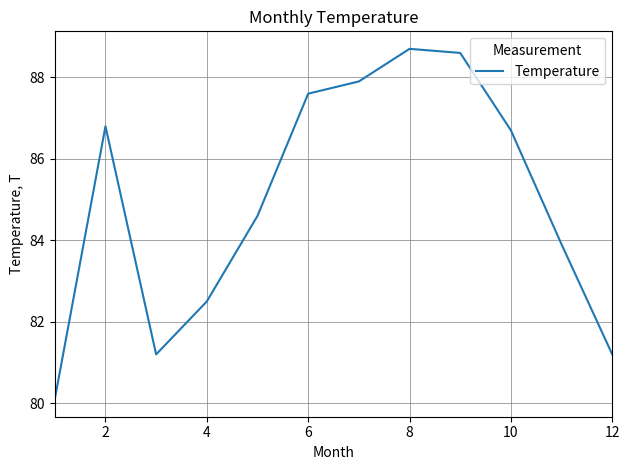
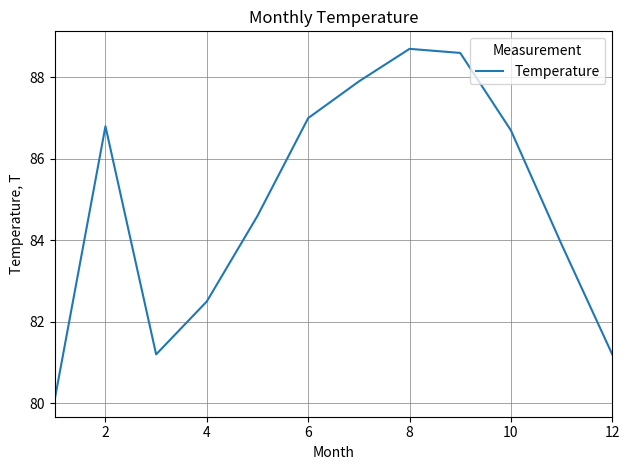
6: 87.6 -> 87.0
